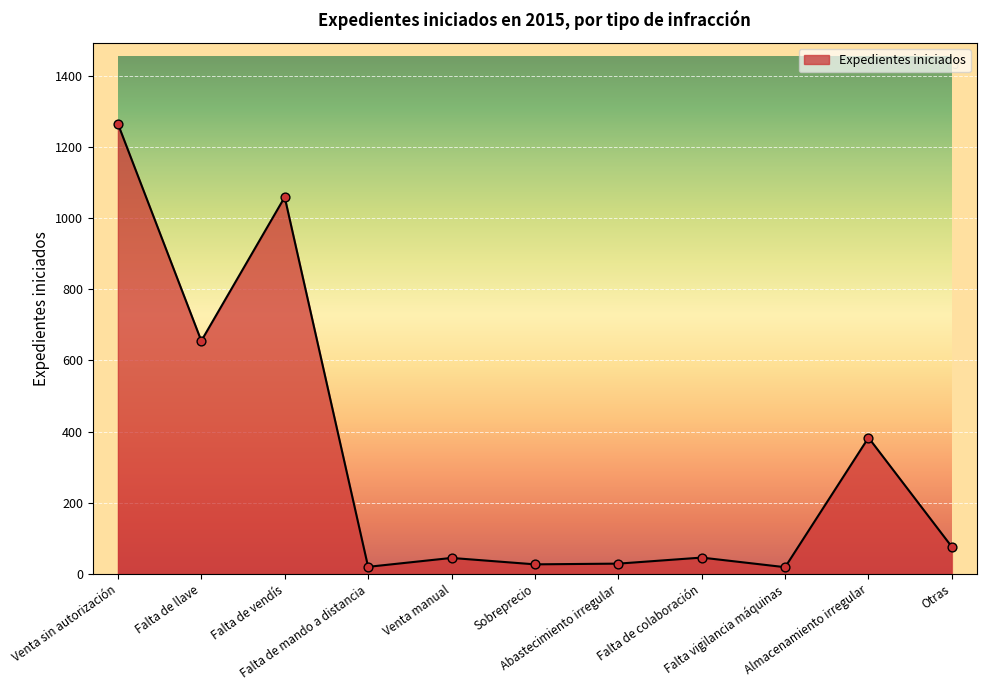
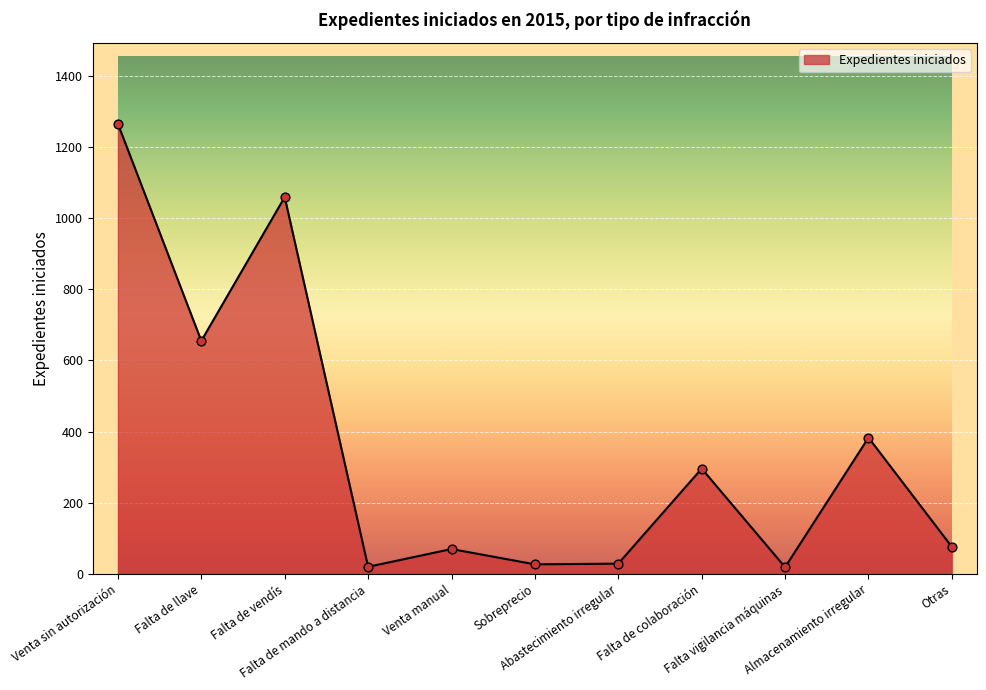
Venta manual: 50 -> 70
Falta de colaboración: 50 -> 300
